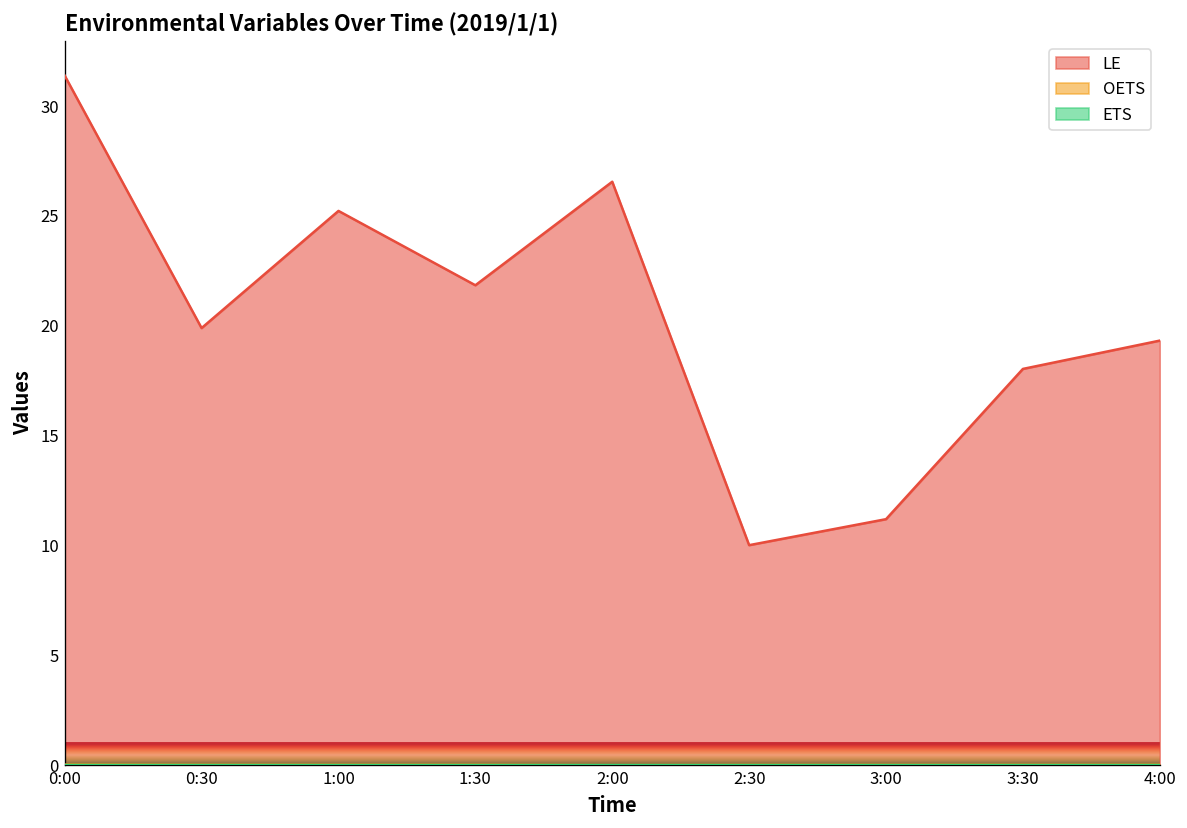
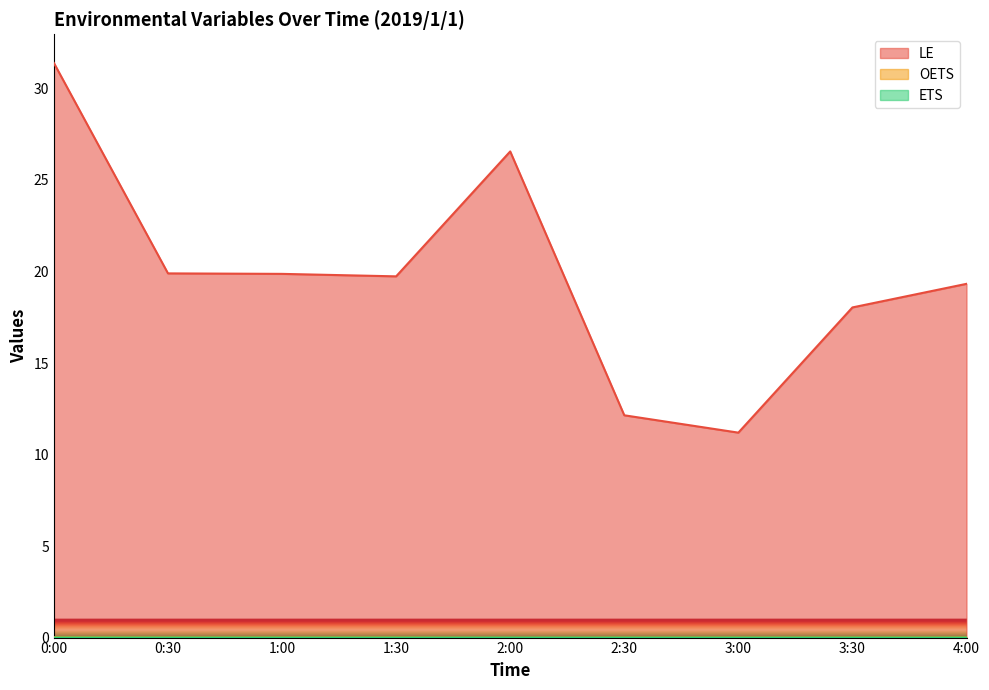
LE, 1:00: 25.2 -> 19.9
LE, 1:30: 21.8 -> 19.7
LE, 2:30: 10.0 -> 12.1
